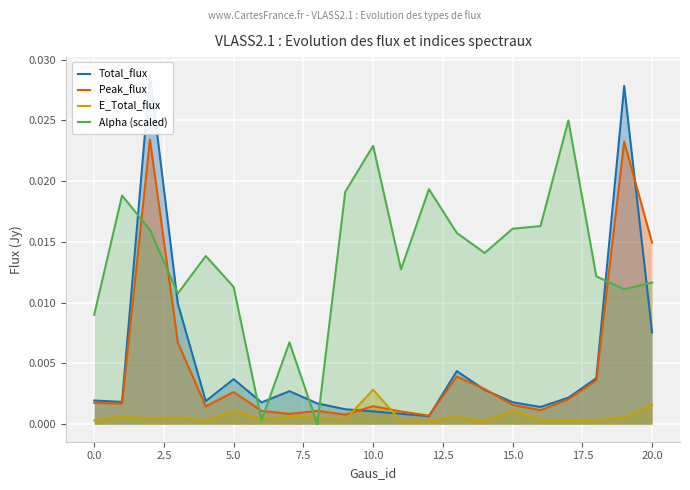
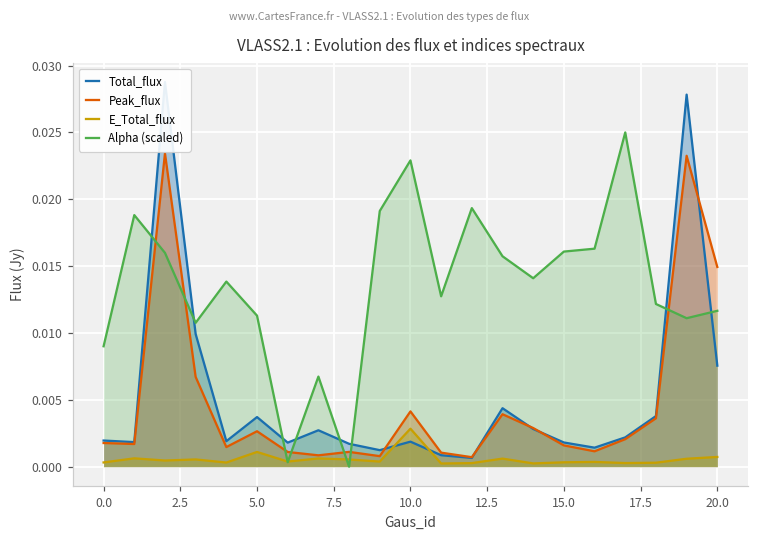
Total_flux, 10.0: 0.0011 -> 0.0019
Peak_flux, 10.0: 0.0015 -> 0.0041
E_Total_flux, 15.0: 0.0012 -> 0.0003
E_Total_flux, 20.0: 0.0016 -> 0.0007
